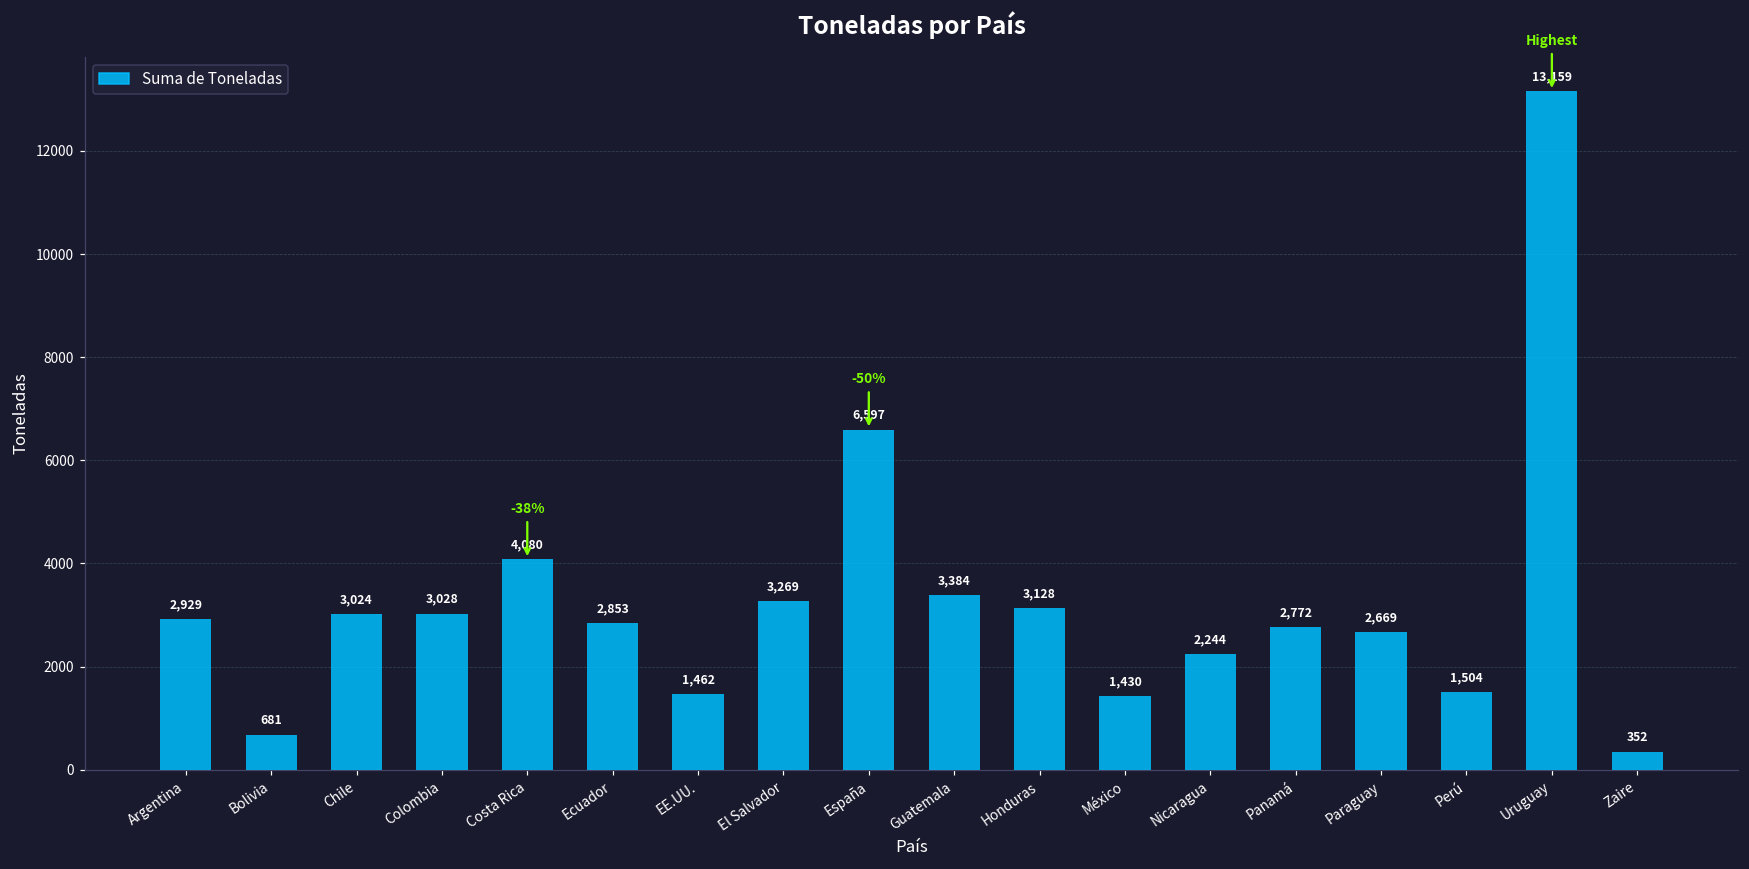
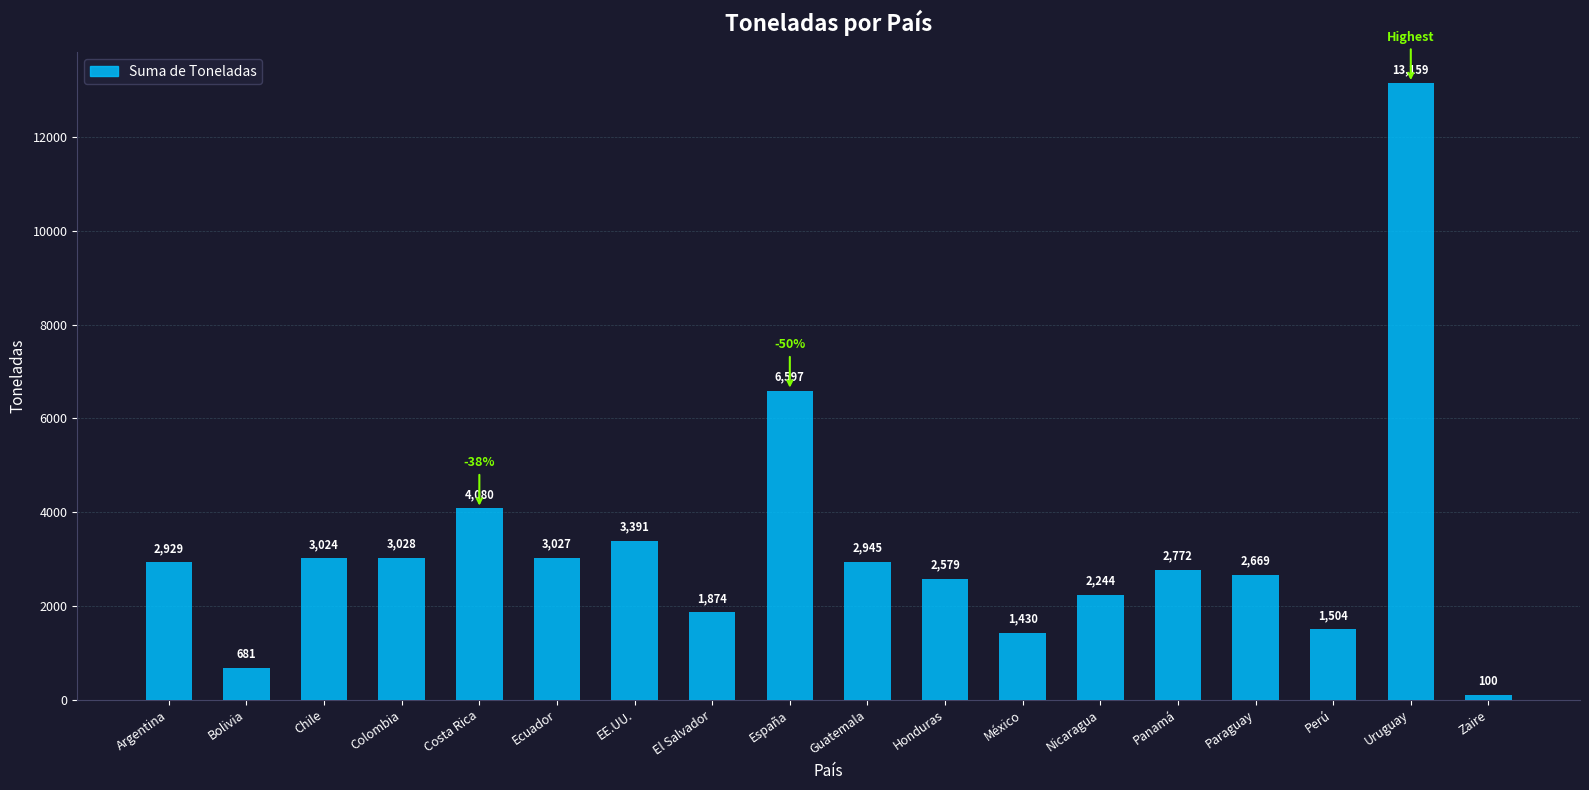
Ecuador: 2,853 -> 3,027
EE.UU.: 1,462 -> 3,391
El Salvador: 3,269 -> 1,874
Guatemala: 3,384 -> 2,945
Honduras: 3,128 -> 2,579
Zaire: 352 -> 100
